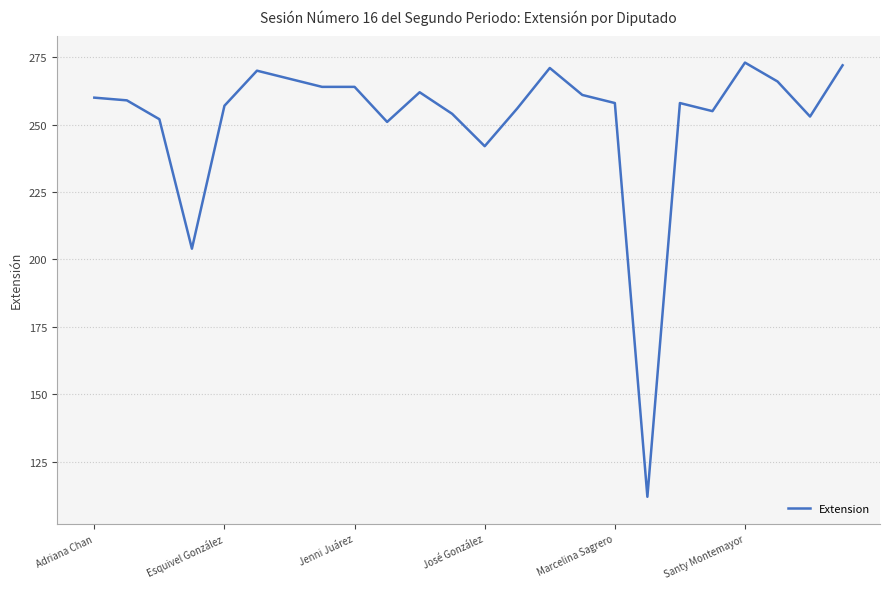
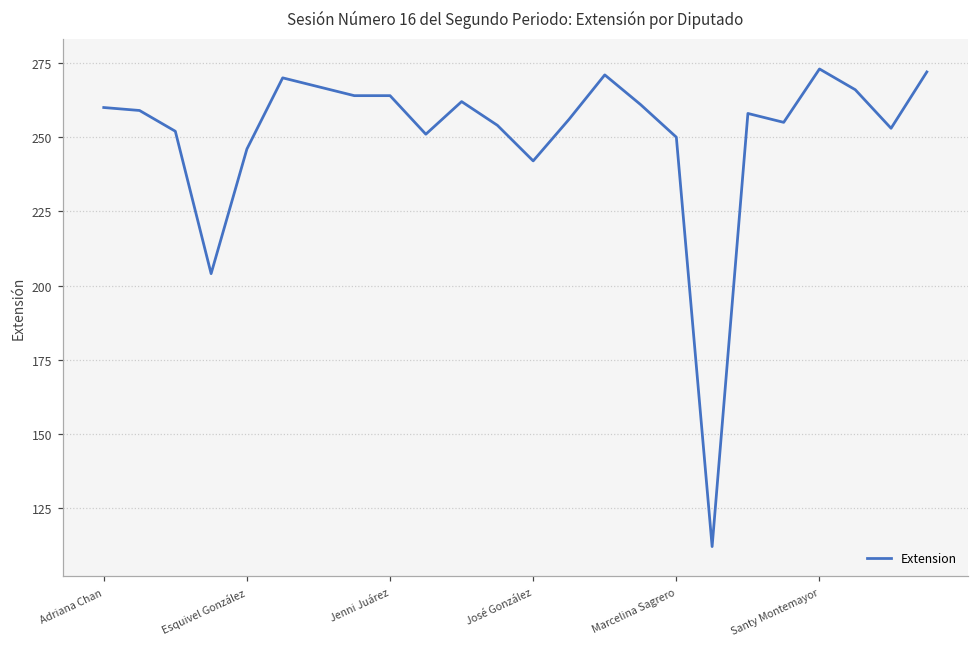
Esquivel González: 257 -> 246
Marcelina Sagrero: 258 -> 250
